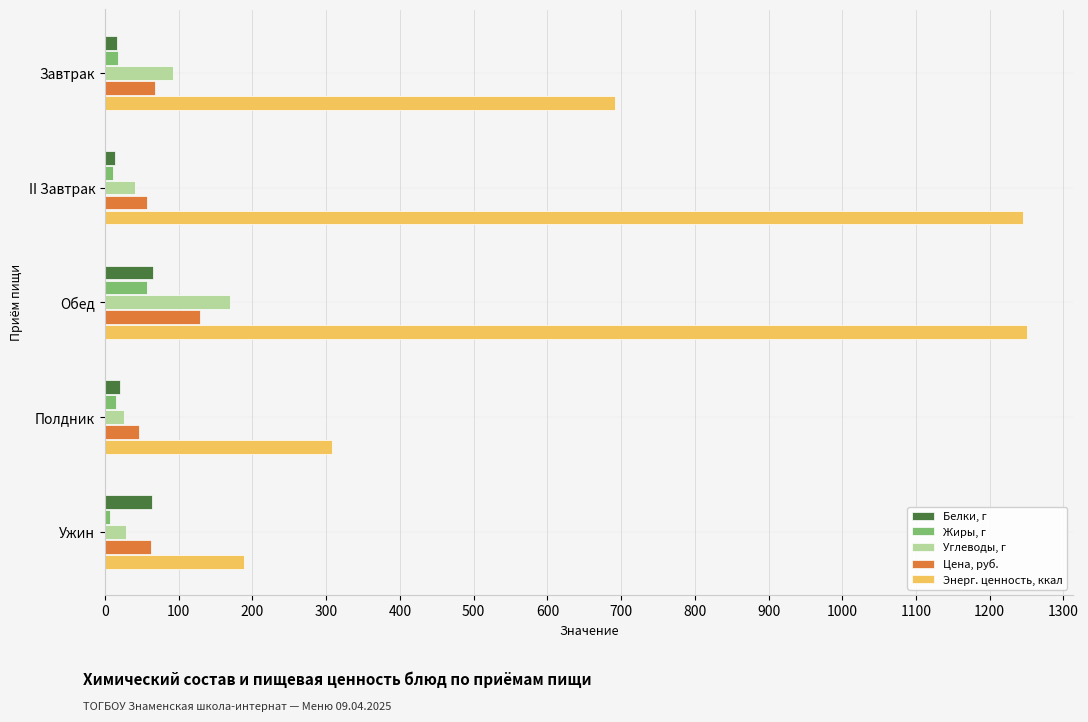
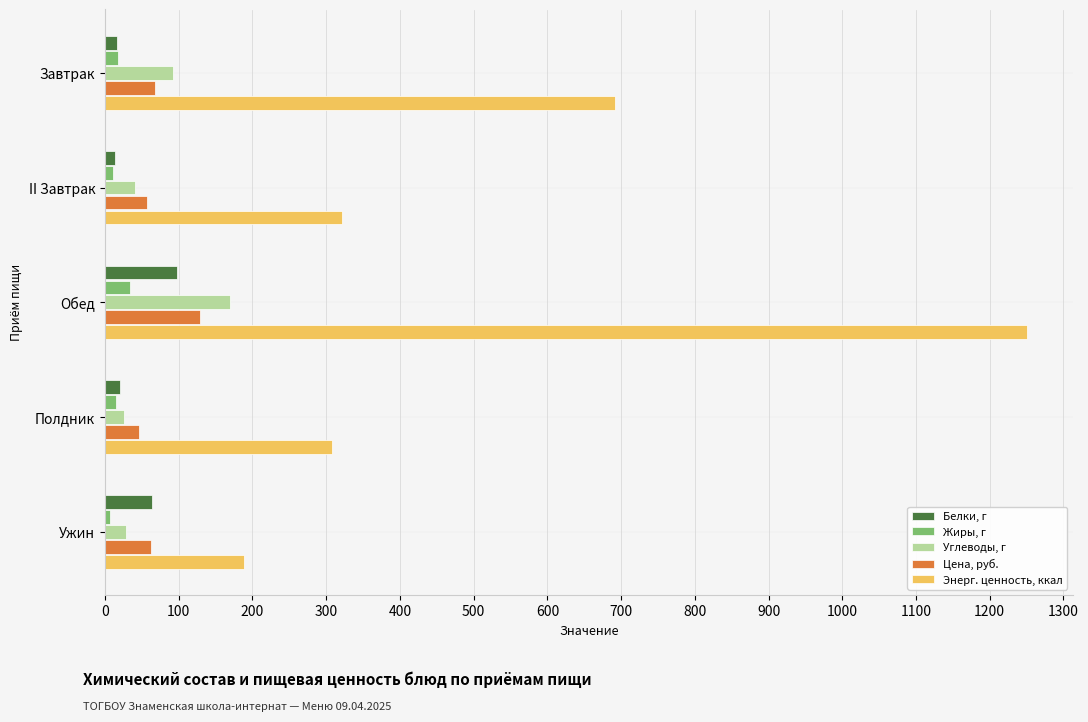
Энерг. ценность, ккал, II Завтрак: 1250 -> 320
Белки, г, Обед: 60 -> 100
Жиры, г, Обед: 60 -> 30
